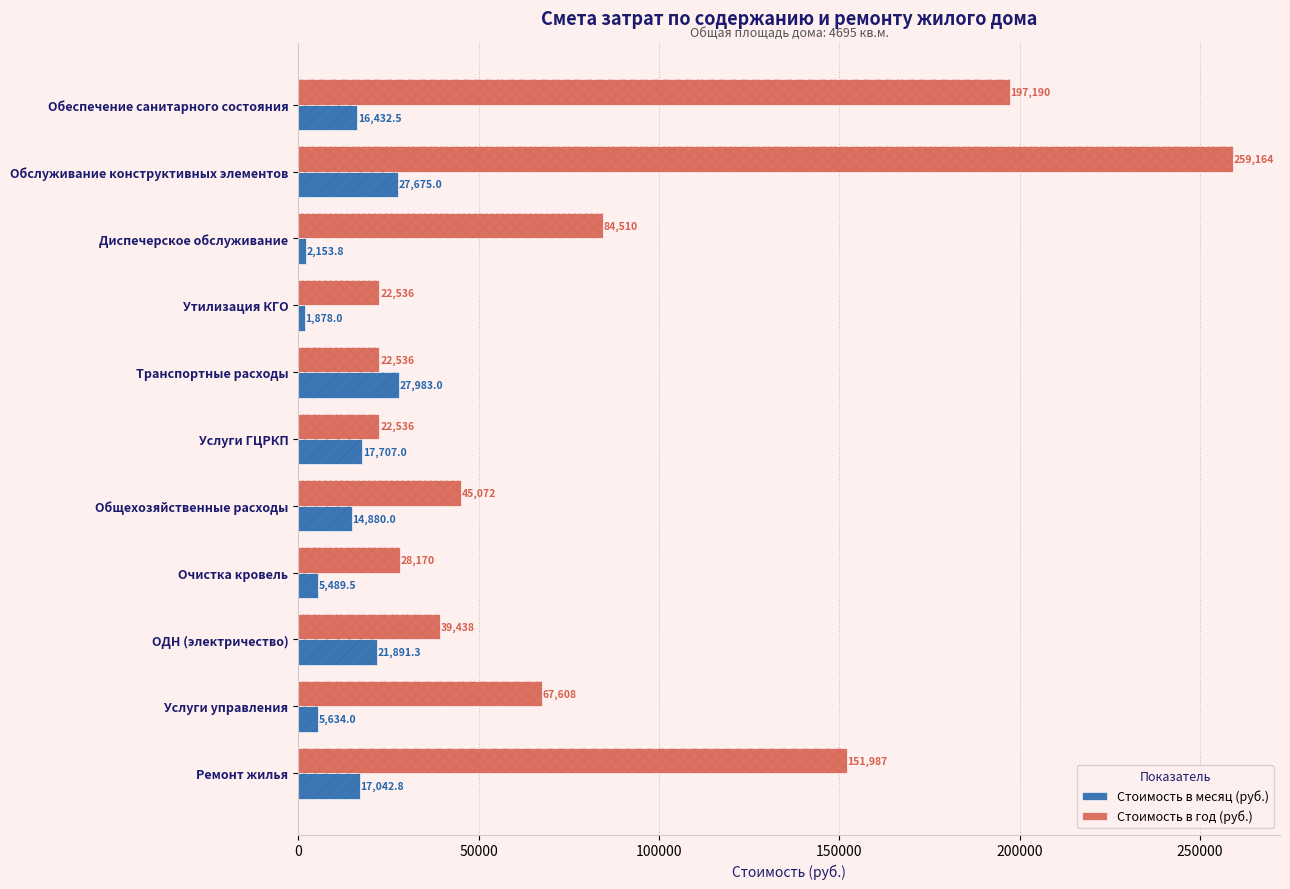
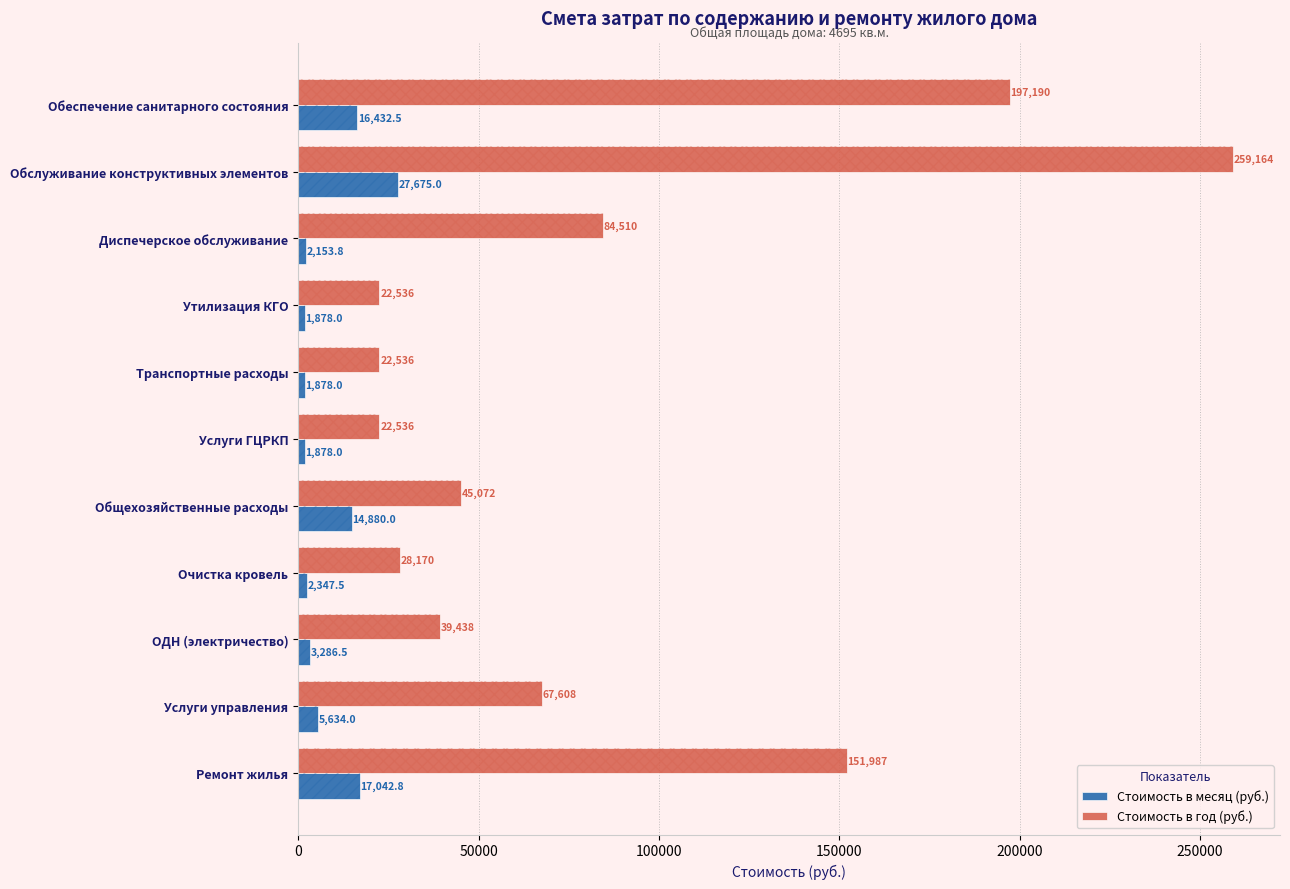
Стоимость в месяц (руб.), Транспортные расходы: 27,983.0 -> 1,878.0
Стоимость в месяц (руб.), Услуги ГЦРКП: 17,707.0 -> 1,878.0
Стоимость в месяц (руб.), Очистка кровель: 5,489.5 -> 2,347.5
Стоимость в месяц (руб.), ОДН (электричество): 21,891.3 -> 3,286.5
